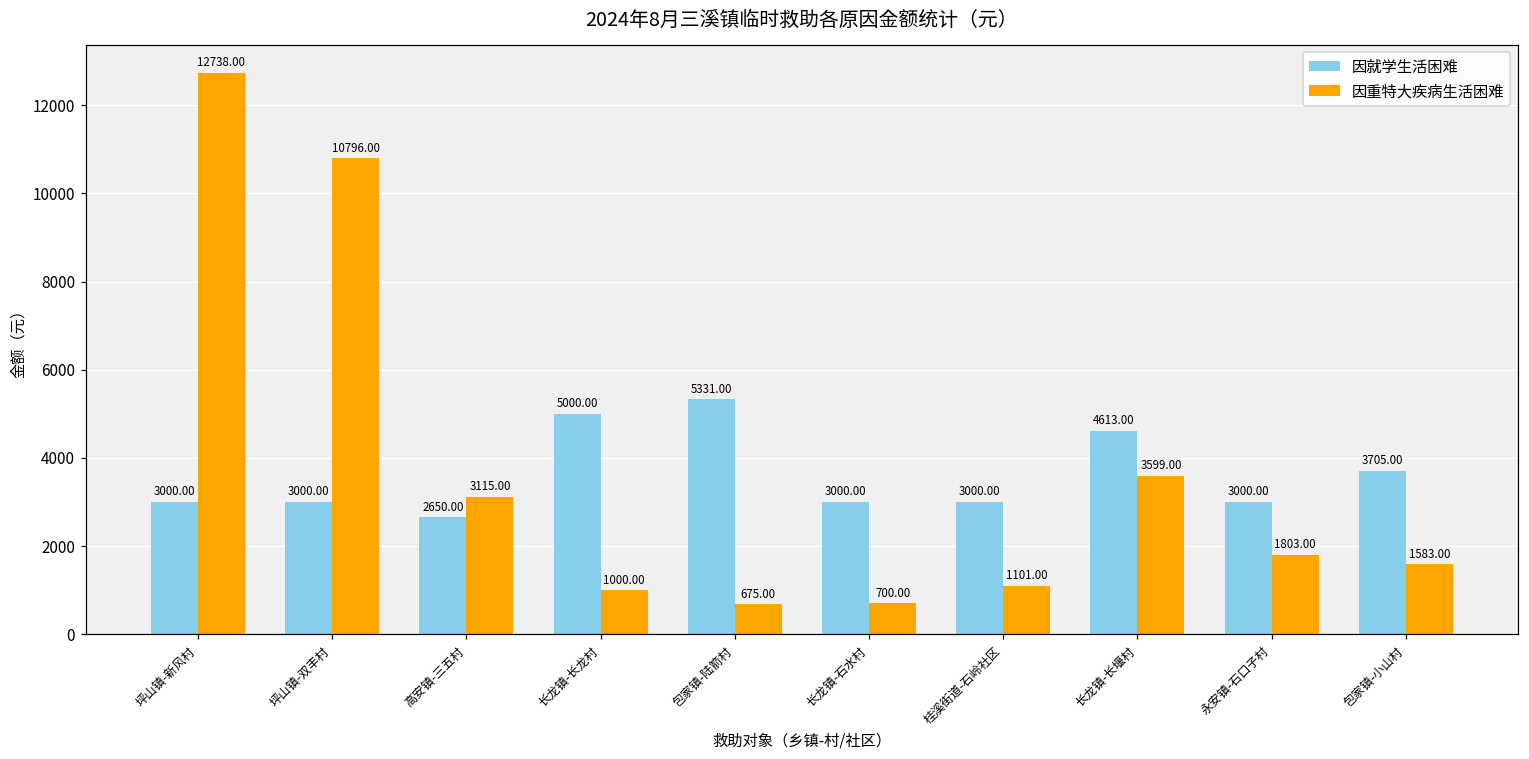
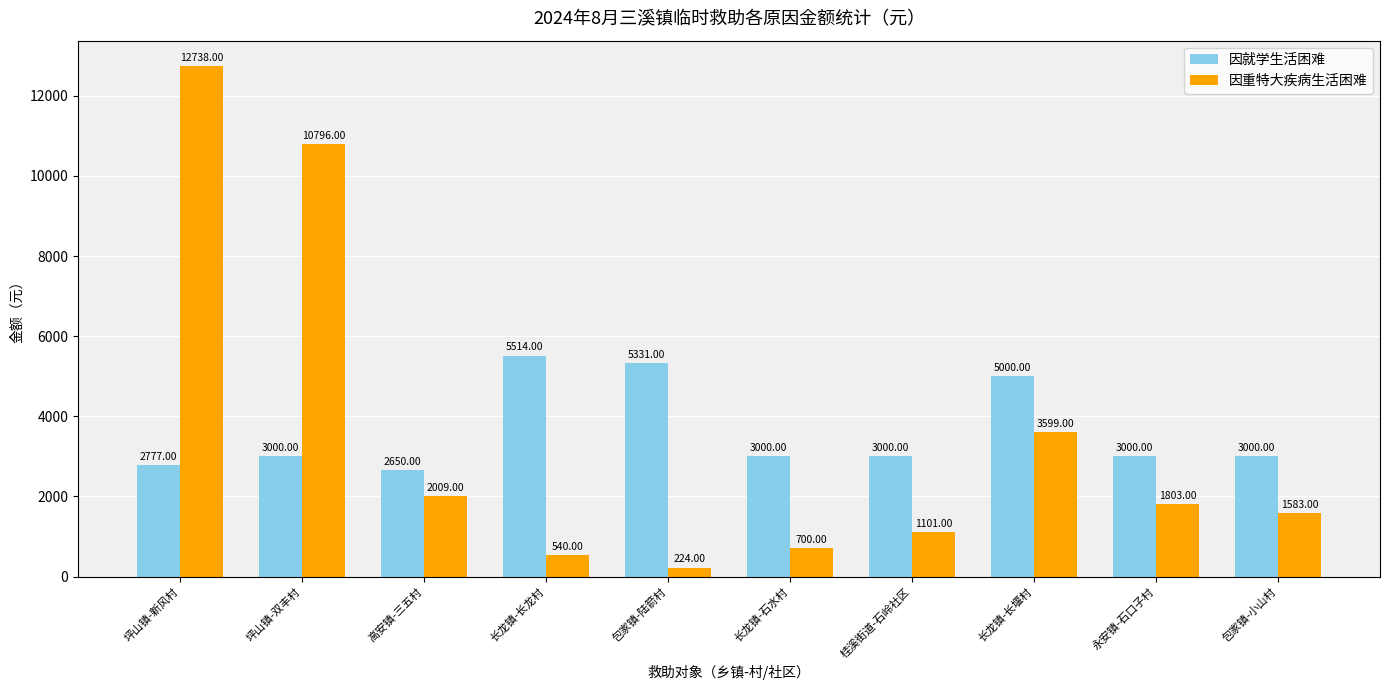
因就学生活困难, 坪山镇-新风村: 3000.00 -> 2777.00
因重特大疾病生活困难, 高安镇-三五村: 3115.00 -> 2009.00
因就学生活困难, 长龙镇-长龙村: 5000.00 -> 5514.00
因重特大疾病生活困难, 长龙镇-长龙村: 1000.00 -> 540.00
因重特大疾病生活困难, 包家镇-陆箭村: 675.00 -> 224.00
因就学生活困难, 长龙镇-长堰村: 4613.00 -> 5000.00
因就学生活困难, 包家镇-小山村: 3705.00 -> 3000.00
